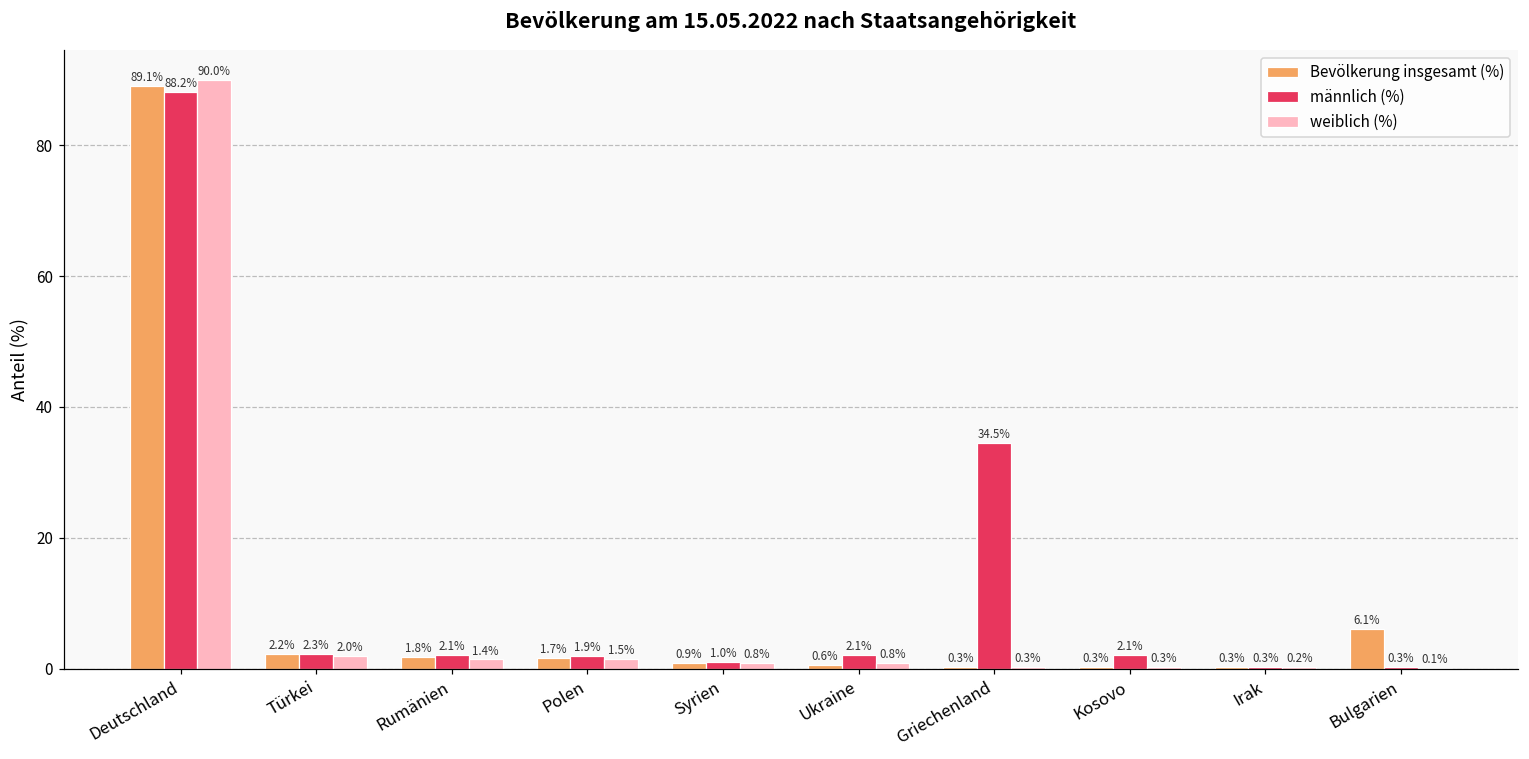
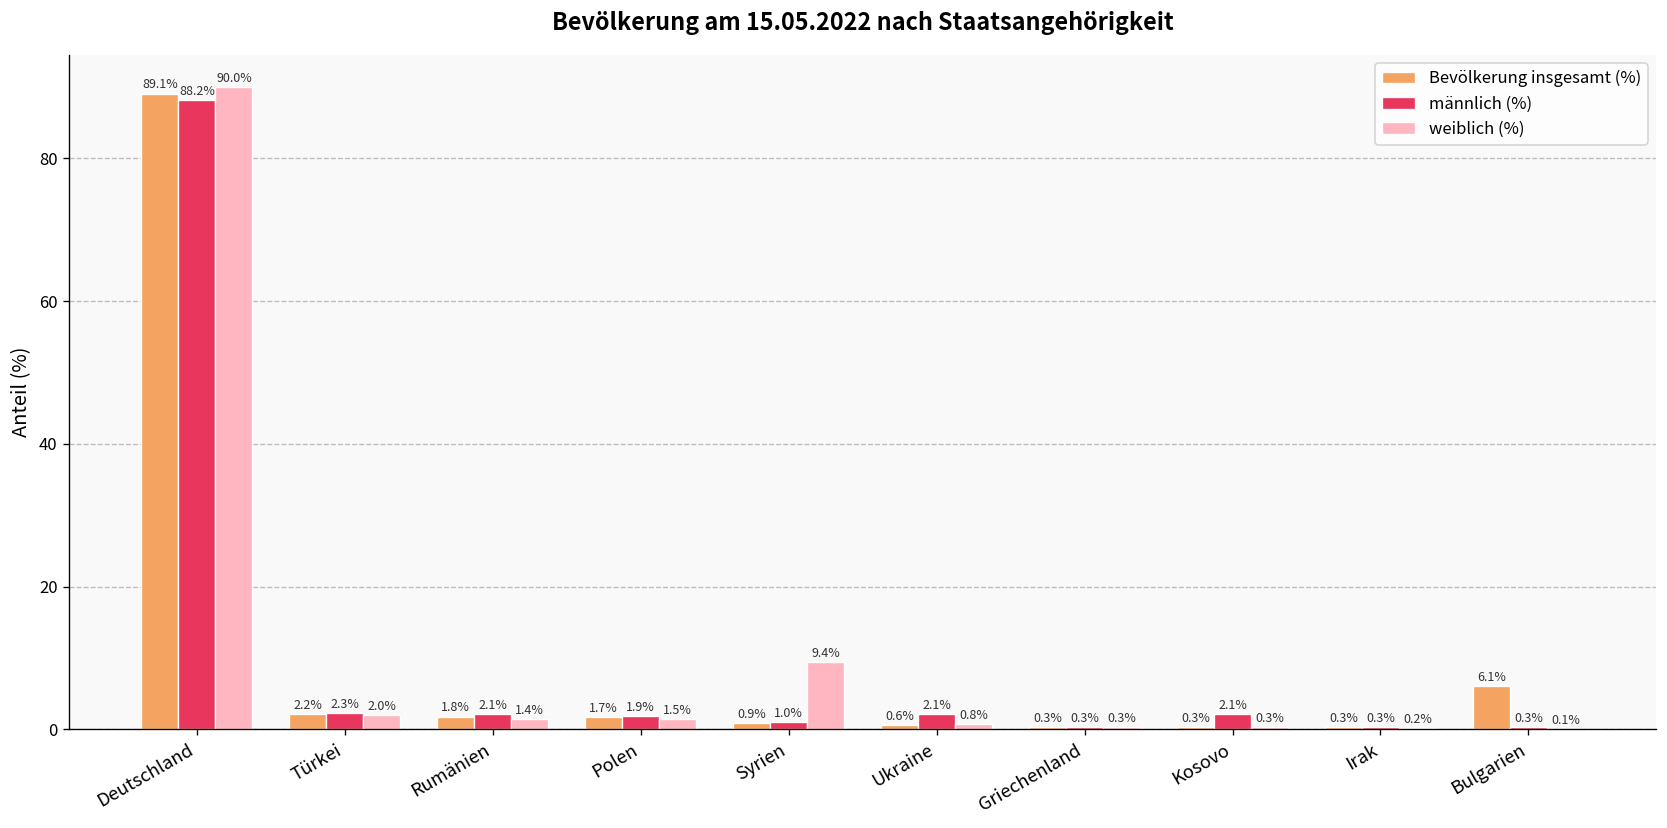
weiblich (%), Syrien: 0.8% -> 9.4%
männlich (%), Griechenland: 34.5% -> 0.3%
